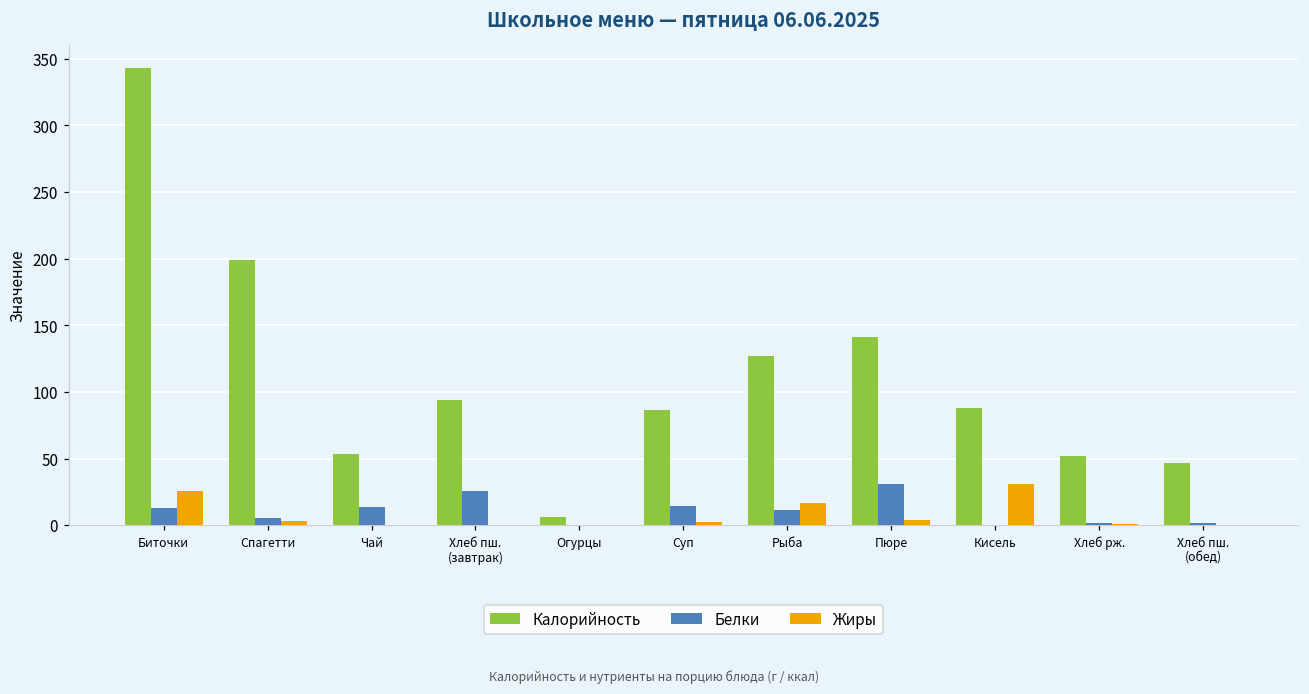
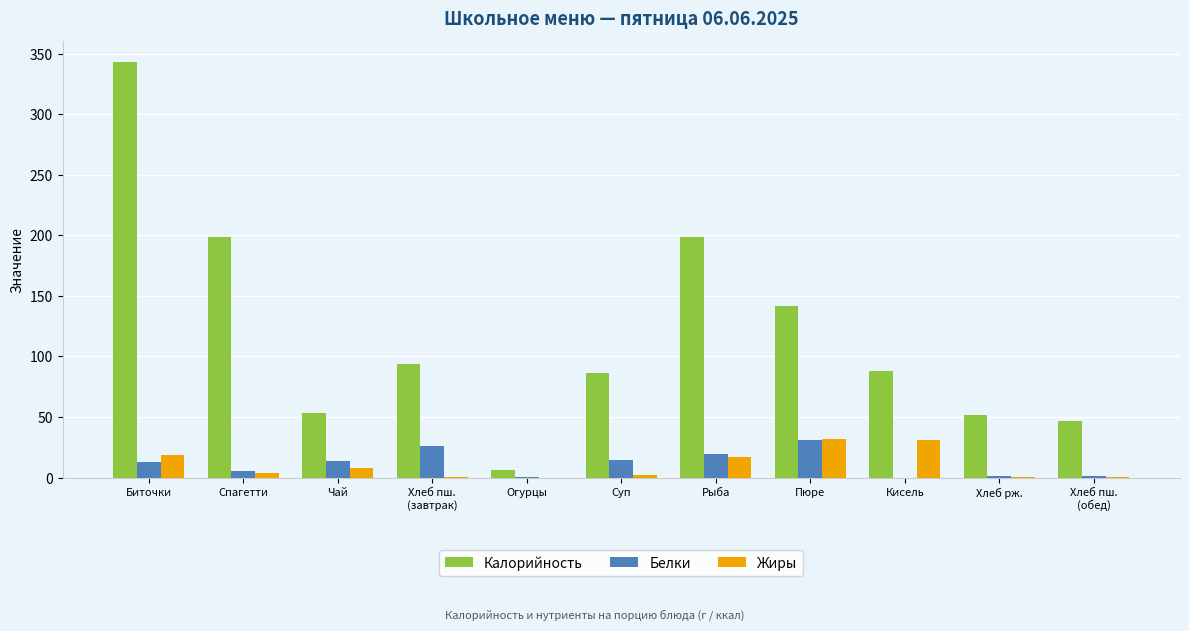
Жиры, Биточки: 26 -> 19
Жиры, Чай: 0 -> 8
Калорийность, Рыба: 127 -> 199
Белки, Рыба: 12 -> 19
Жиры, Пюре: 4 -> 32
